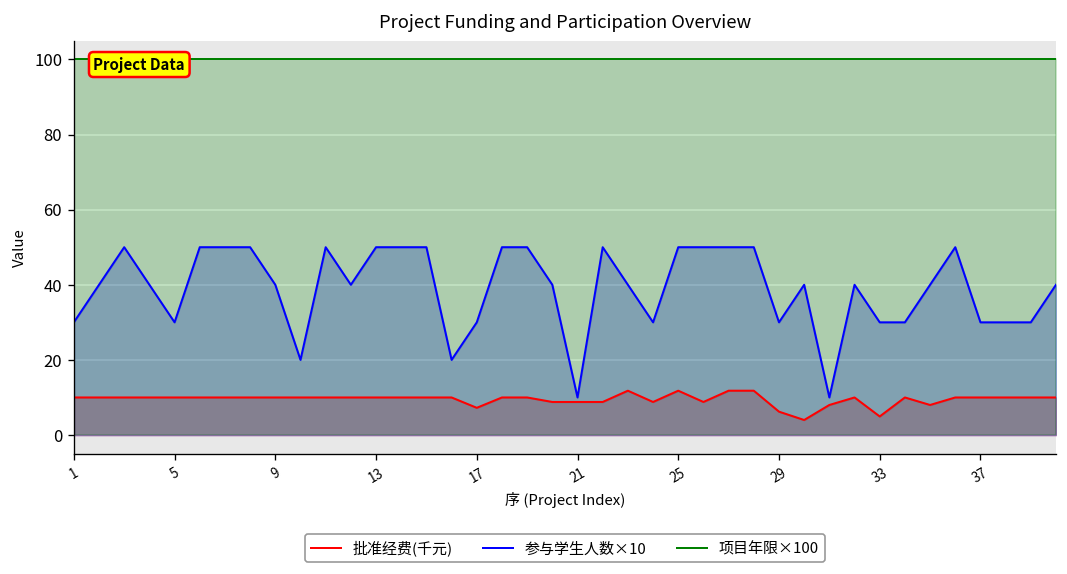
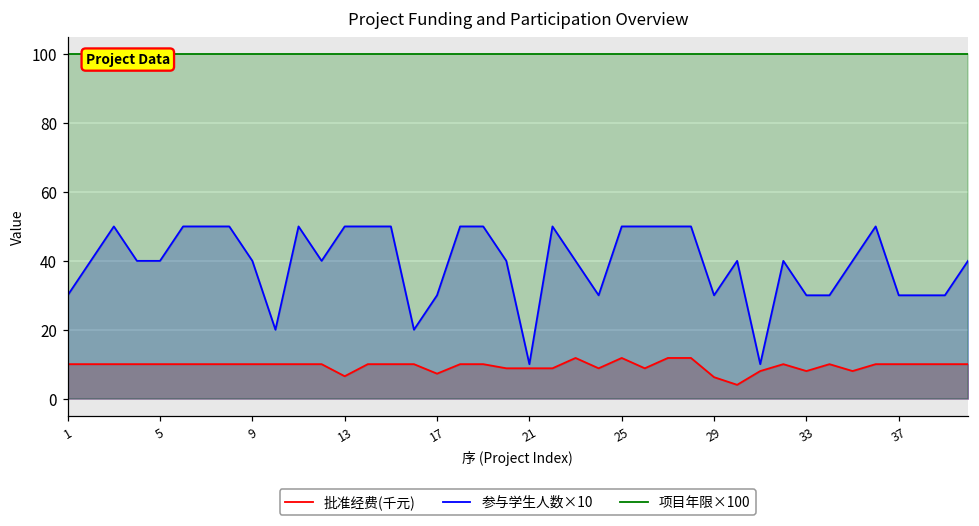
参与学生人数×10, 5: 30 -> 40
批准经费(千元), 13: 10 -> 6
批准经费(千元), 33: 5 -> 8
